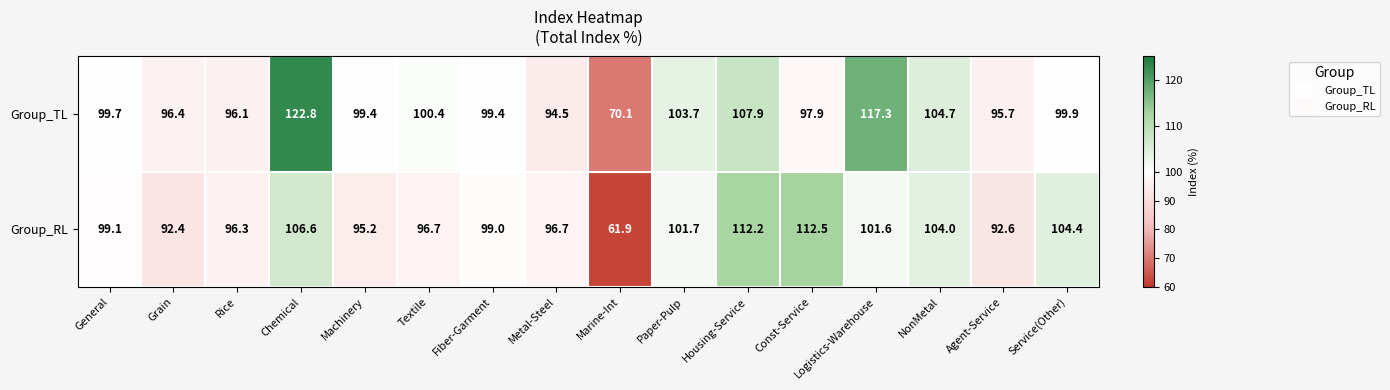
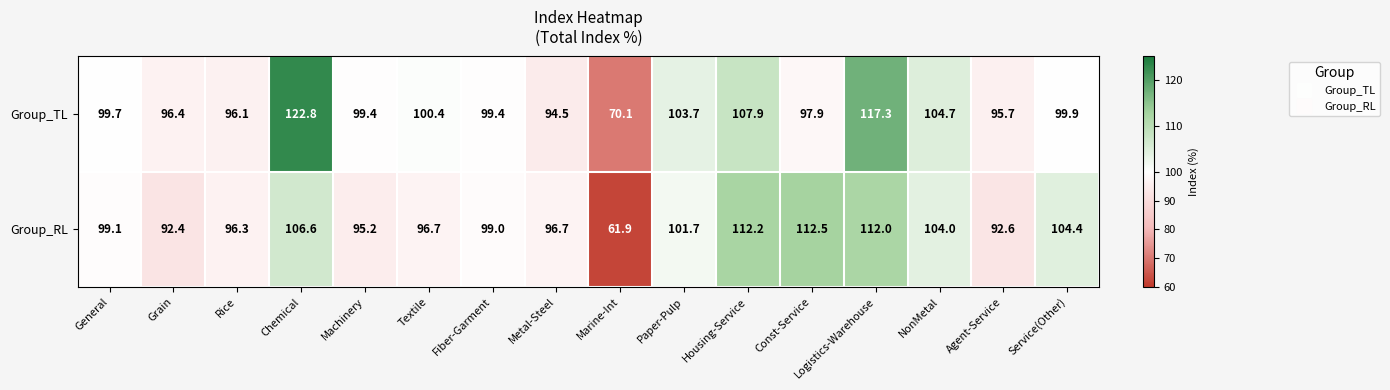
Group_RL, Logistics-Warehouse: 101.6 -> 112.0
